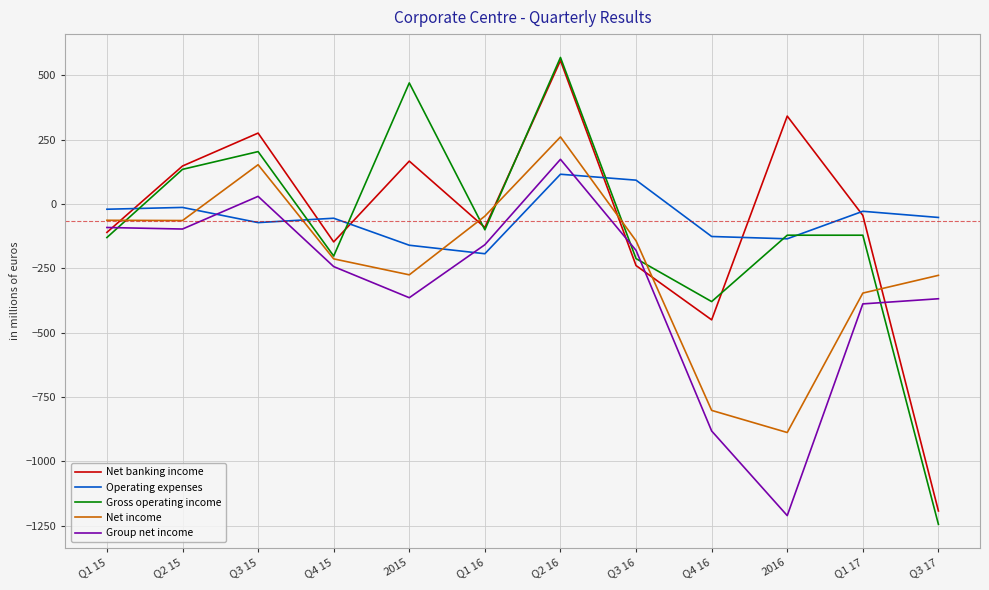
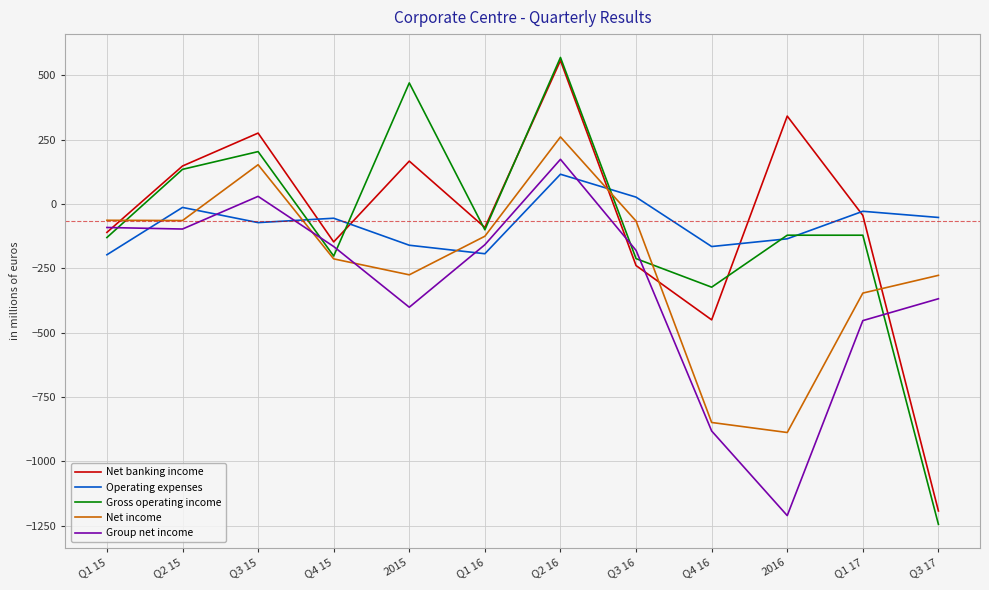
Operating expenses, Q1 15: -20 -> -200
Group net income, Q4 15: -240 -> -170
Group net income, 2015: -360 -> -400
Net income, Q1 16: -50 -> -130
Operating expenses, Q3 16: 90 -> 30
Net income, Q3 16: -140 -> -70
Operating expenses, Q4 16: -130 -> -170
Gross operating income, Q4 16: -380 -> -320
Net income, Q4 16: -800 -> -850
Group net income, Q1 17: -390 -> -450
